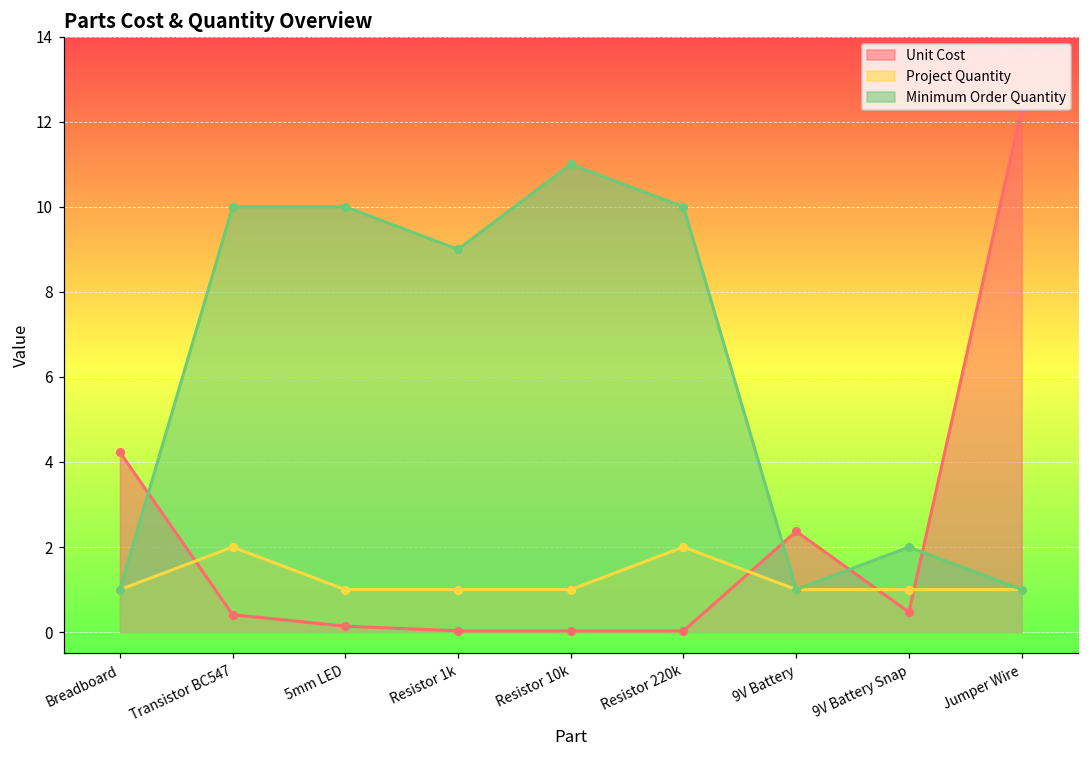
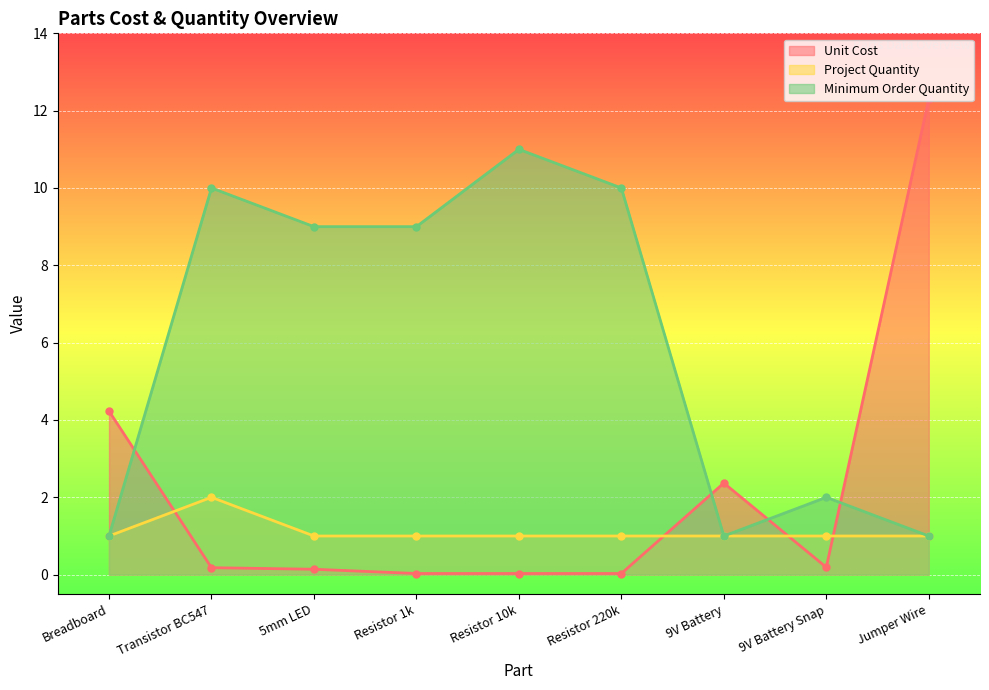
Unit Cost, Transistor BC547: 0.4 -> 0.2
Minimum Order Quantity, 5mm LED: 10 -> 9
Project Quantity, Resistor 220k: 2 -> 1
Unit Cost, 9V Battery Snap: 0.5 -> 0.2
